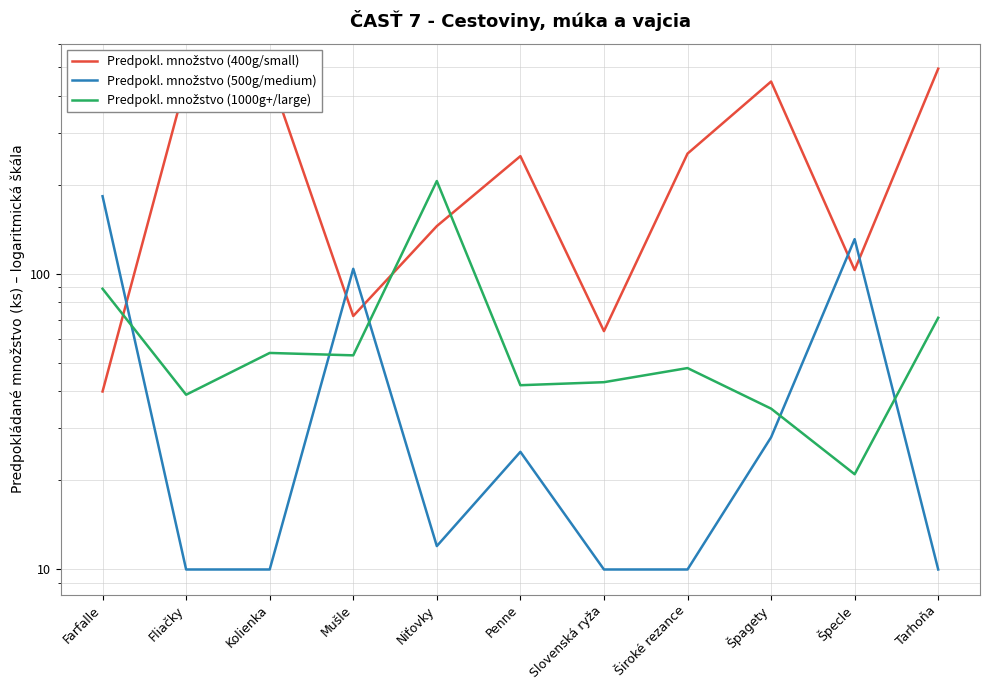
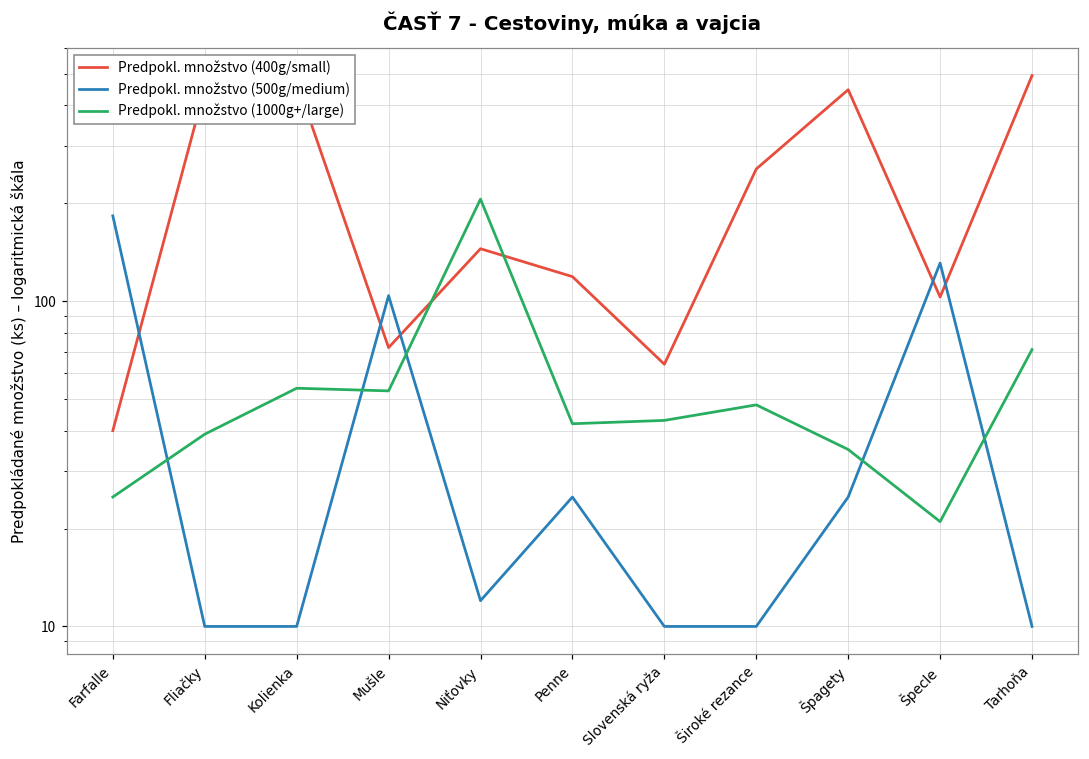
Predpokl. množstvo (1000g+/large), Farfalle: 89 -> 25
Predpokl. množstvo (400g/small), Penne: 250 -> 119
Predpokl. množstvo (500g/medium), Špagety: 28 -> 25
